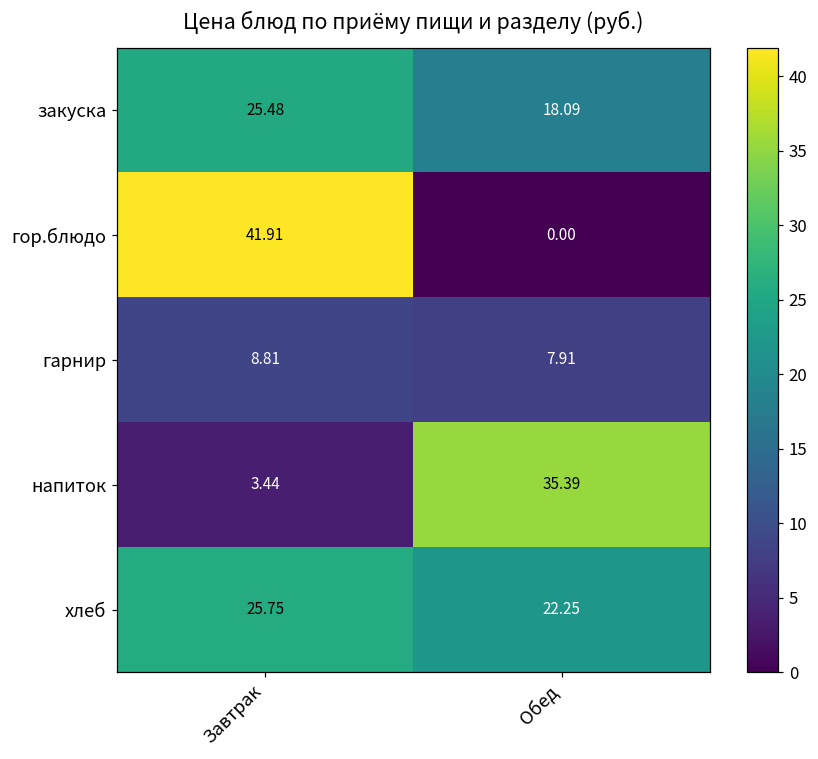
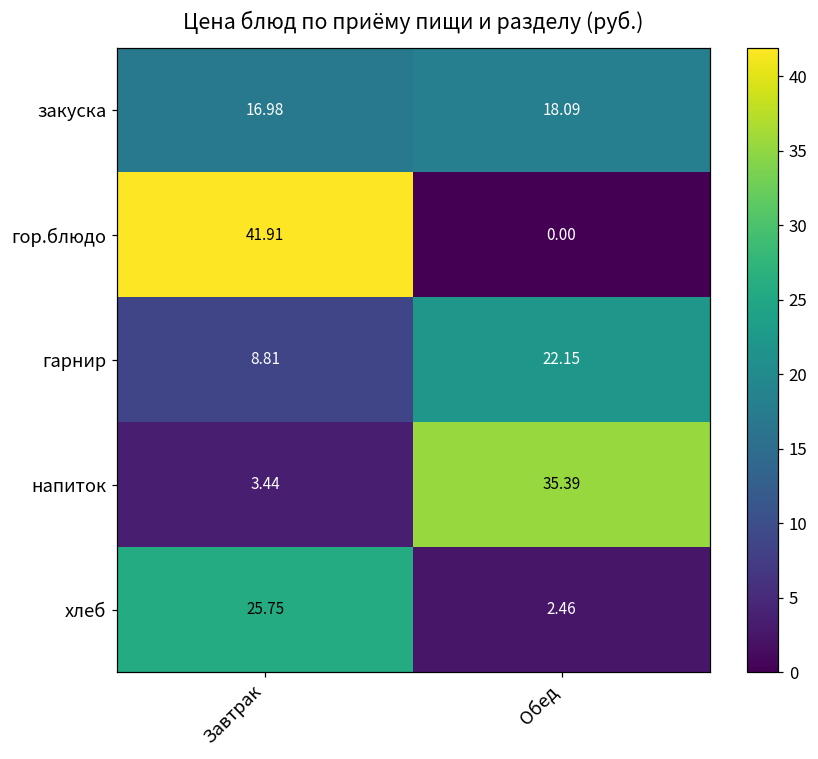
закуска, Завтрак: 25.48 -> 16.98
гарнир, Обед: 7.91 -> 22.15
хлеб, Обед: 22.25 -> 2.46
